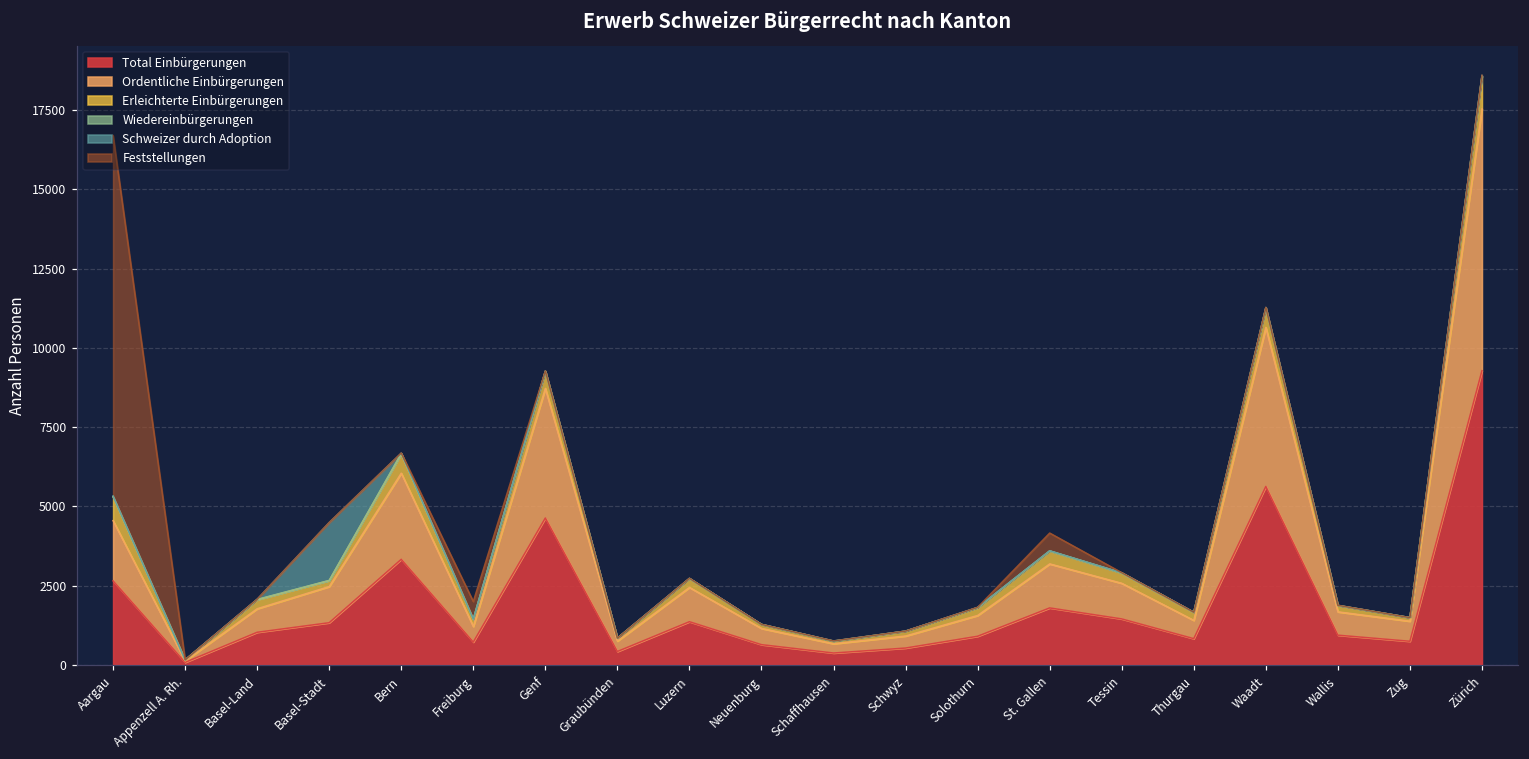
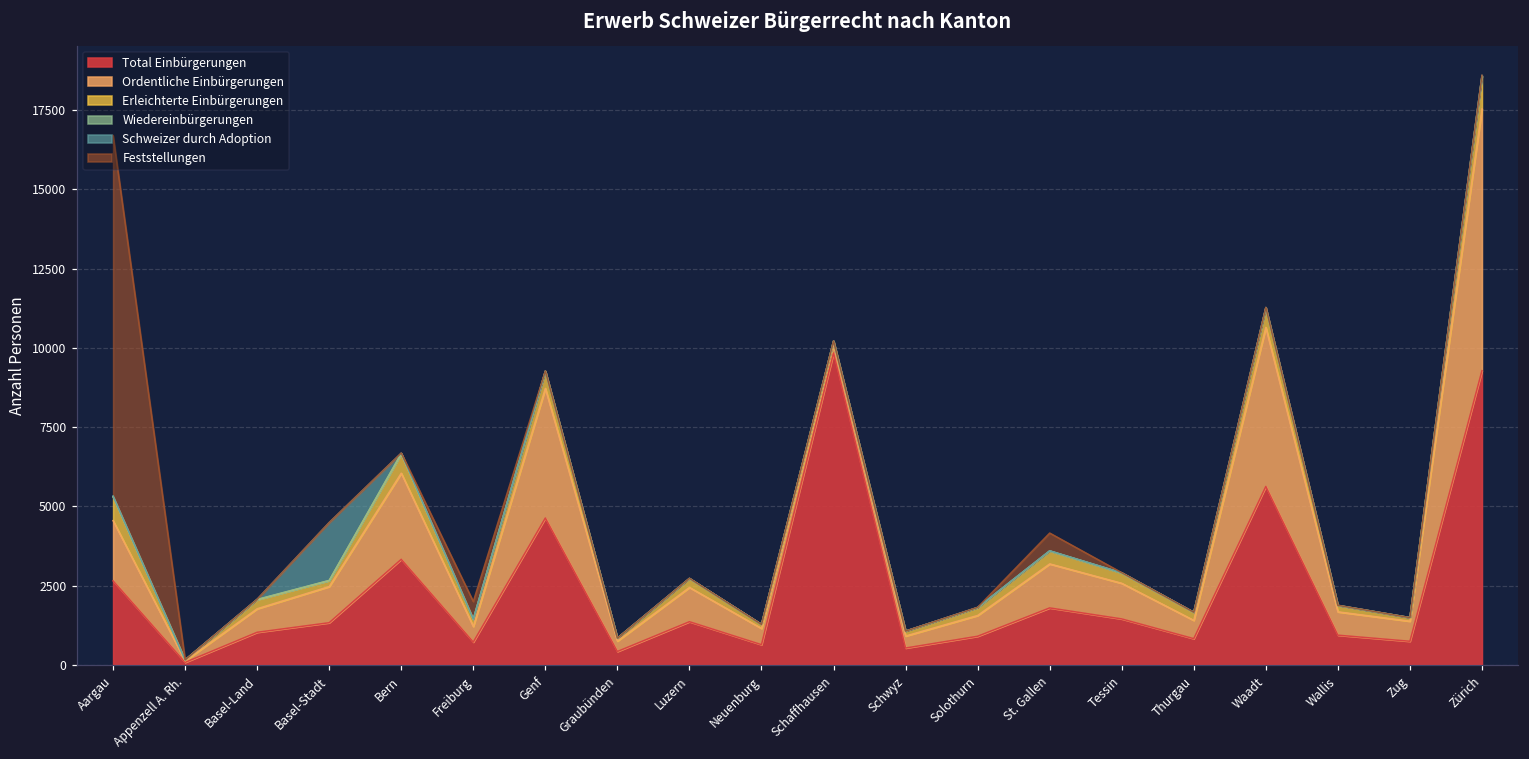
Total Einbürgerungen, Schaffhausen: 400 -> 9800
